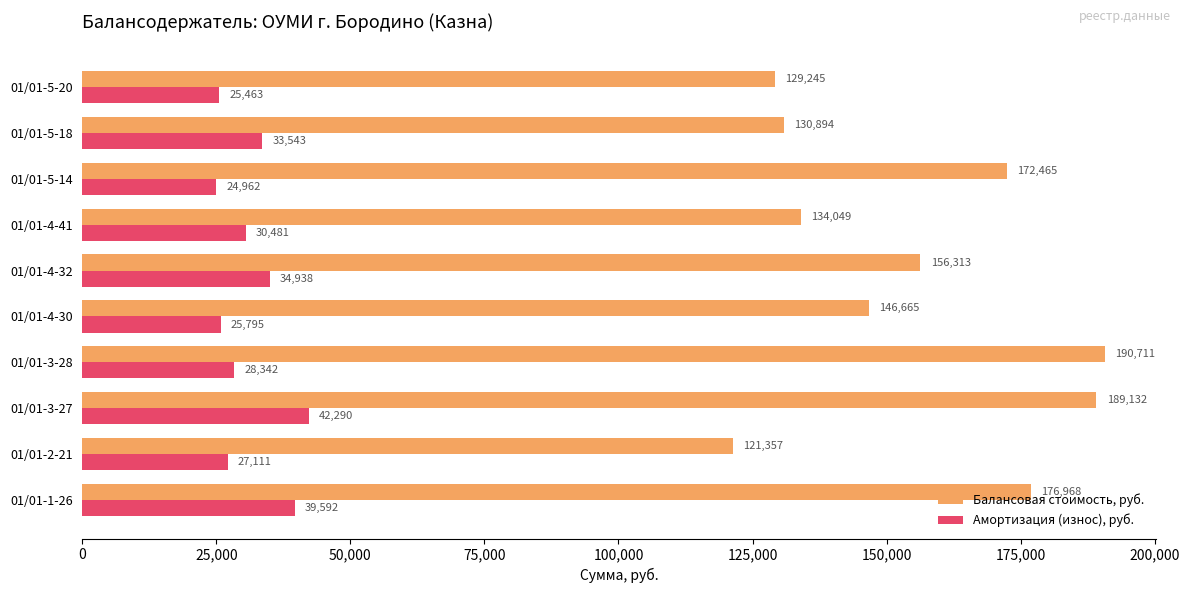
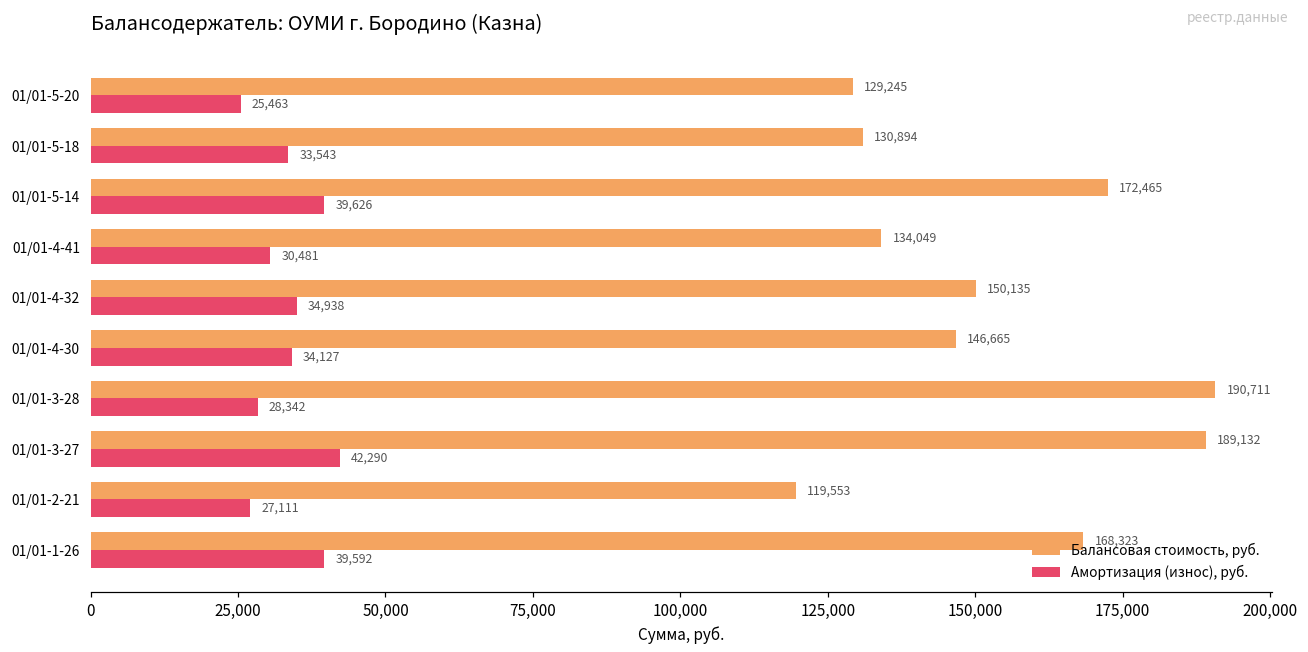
Амортизация (износ), руб., 01/01-5-14: 24,962 -> 39,626
Балансовая стоимость, руб., 01/01-4-32: 156,313 -> 150,135
Амортизация (износ), руб., 01/01-4-30: 25,795 -> 34,127
Балансовая стоимость, руб., 01/01-2-21: 121,357 -> 119,553
Балансовая стоимость, руб., 01/01-1-26: 176,968 -> 168,323
